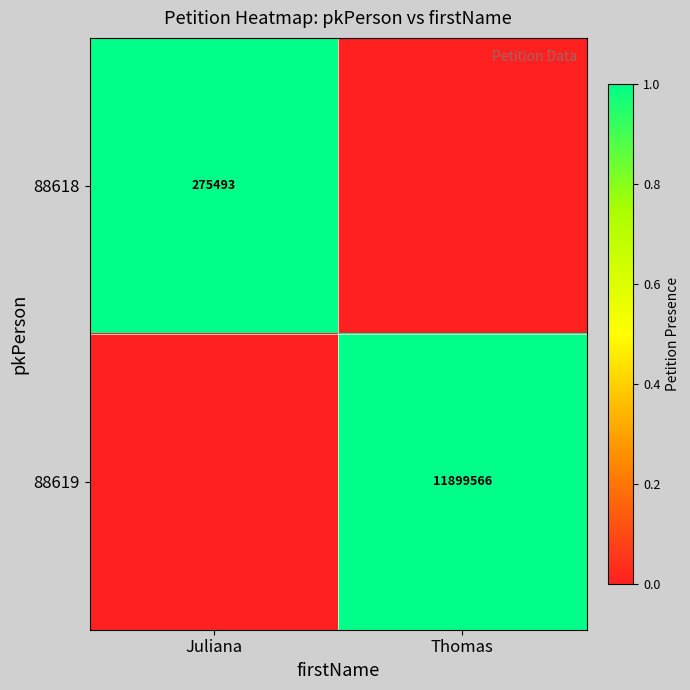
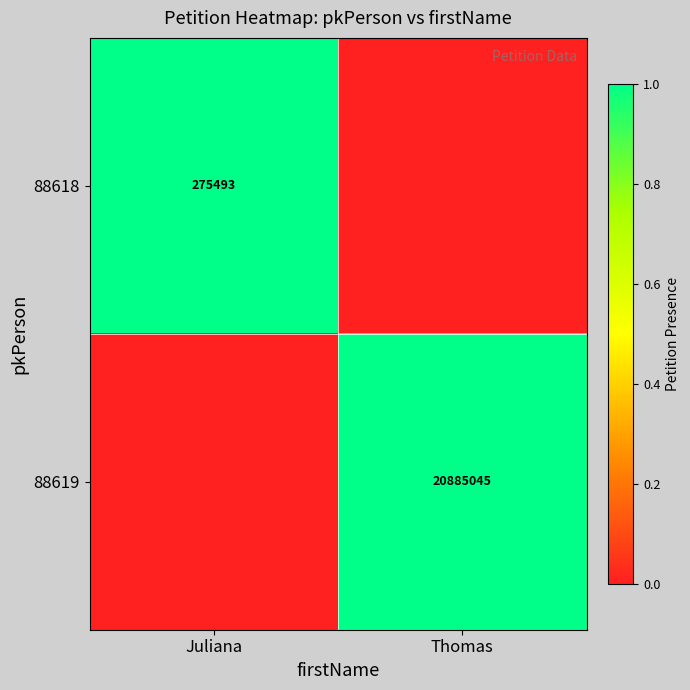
88619, Thomas: 11899566 -> 20885045
